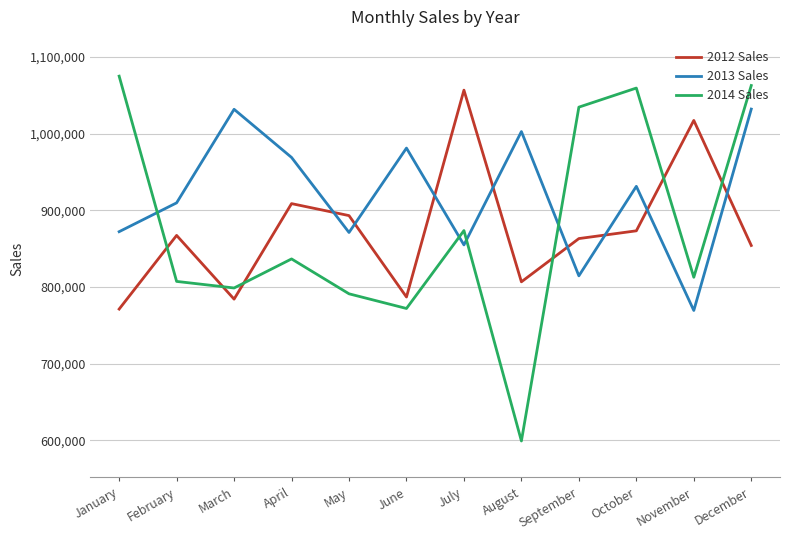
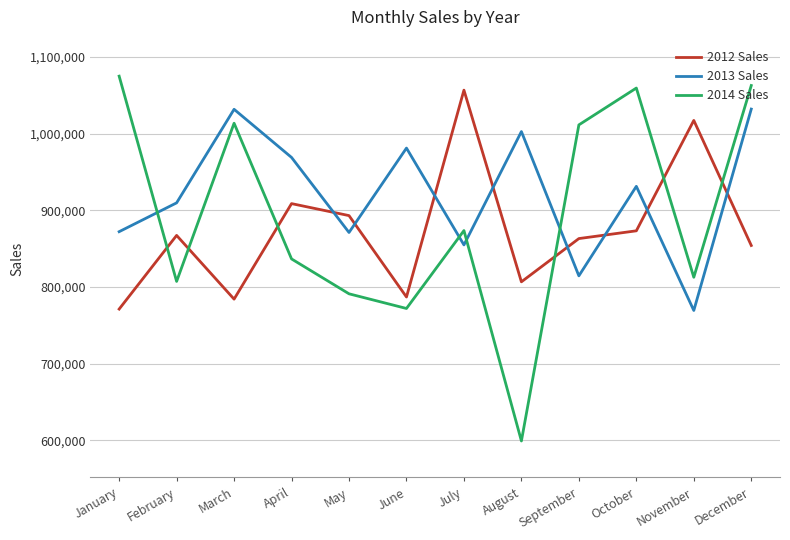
2014 Sales, March: 800,000 -> 1,010,000
2014 Sales, September: 1,030,000 -> 1,010,000
